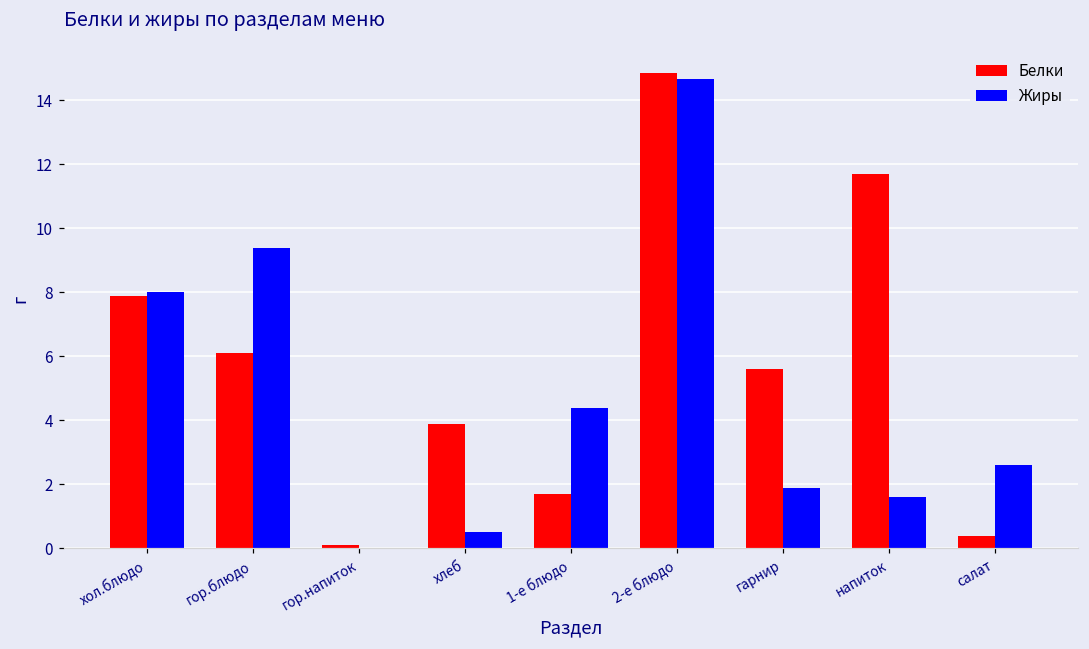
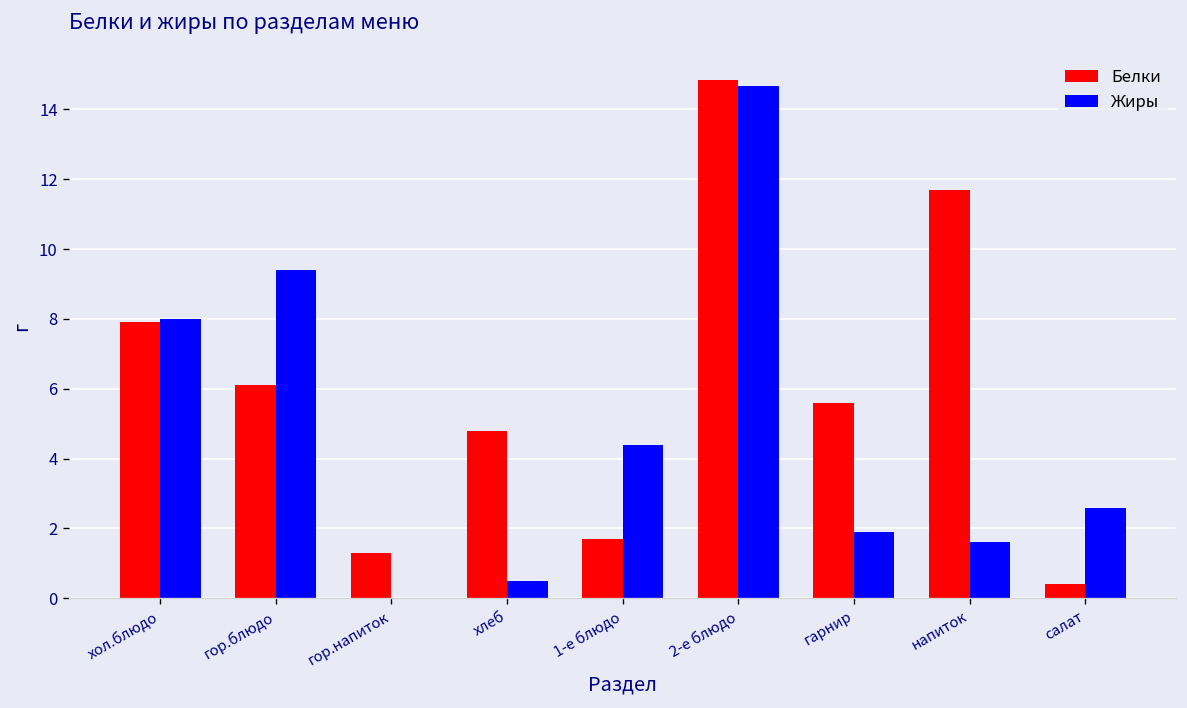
Белки, гор.напиток: 0.1 -> 1.3
Белки, хлеб: 3.9 -> 4.8
